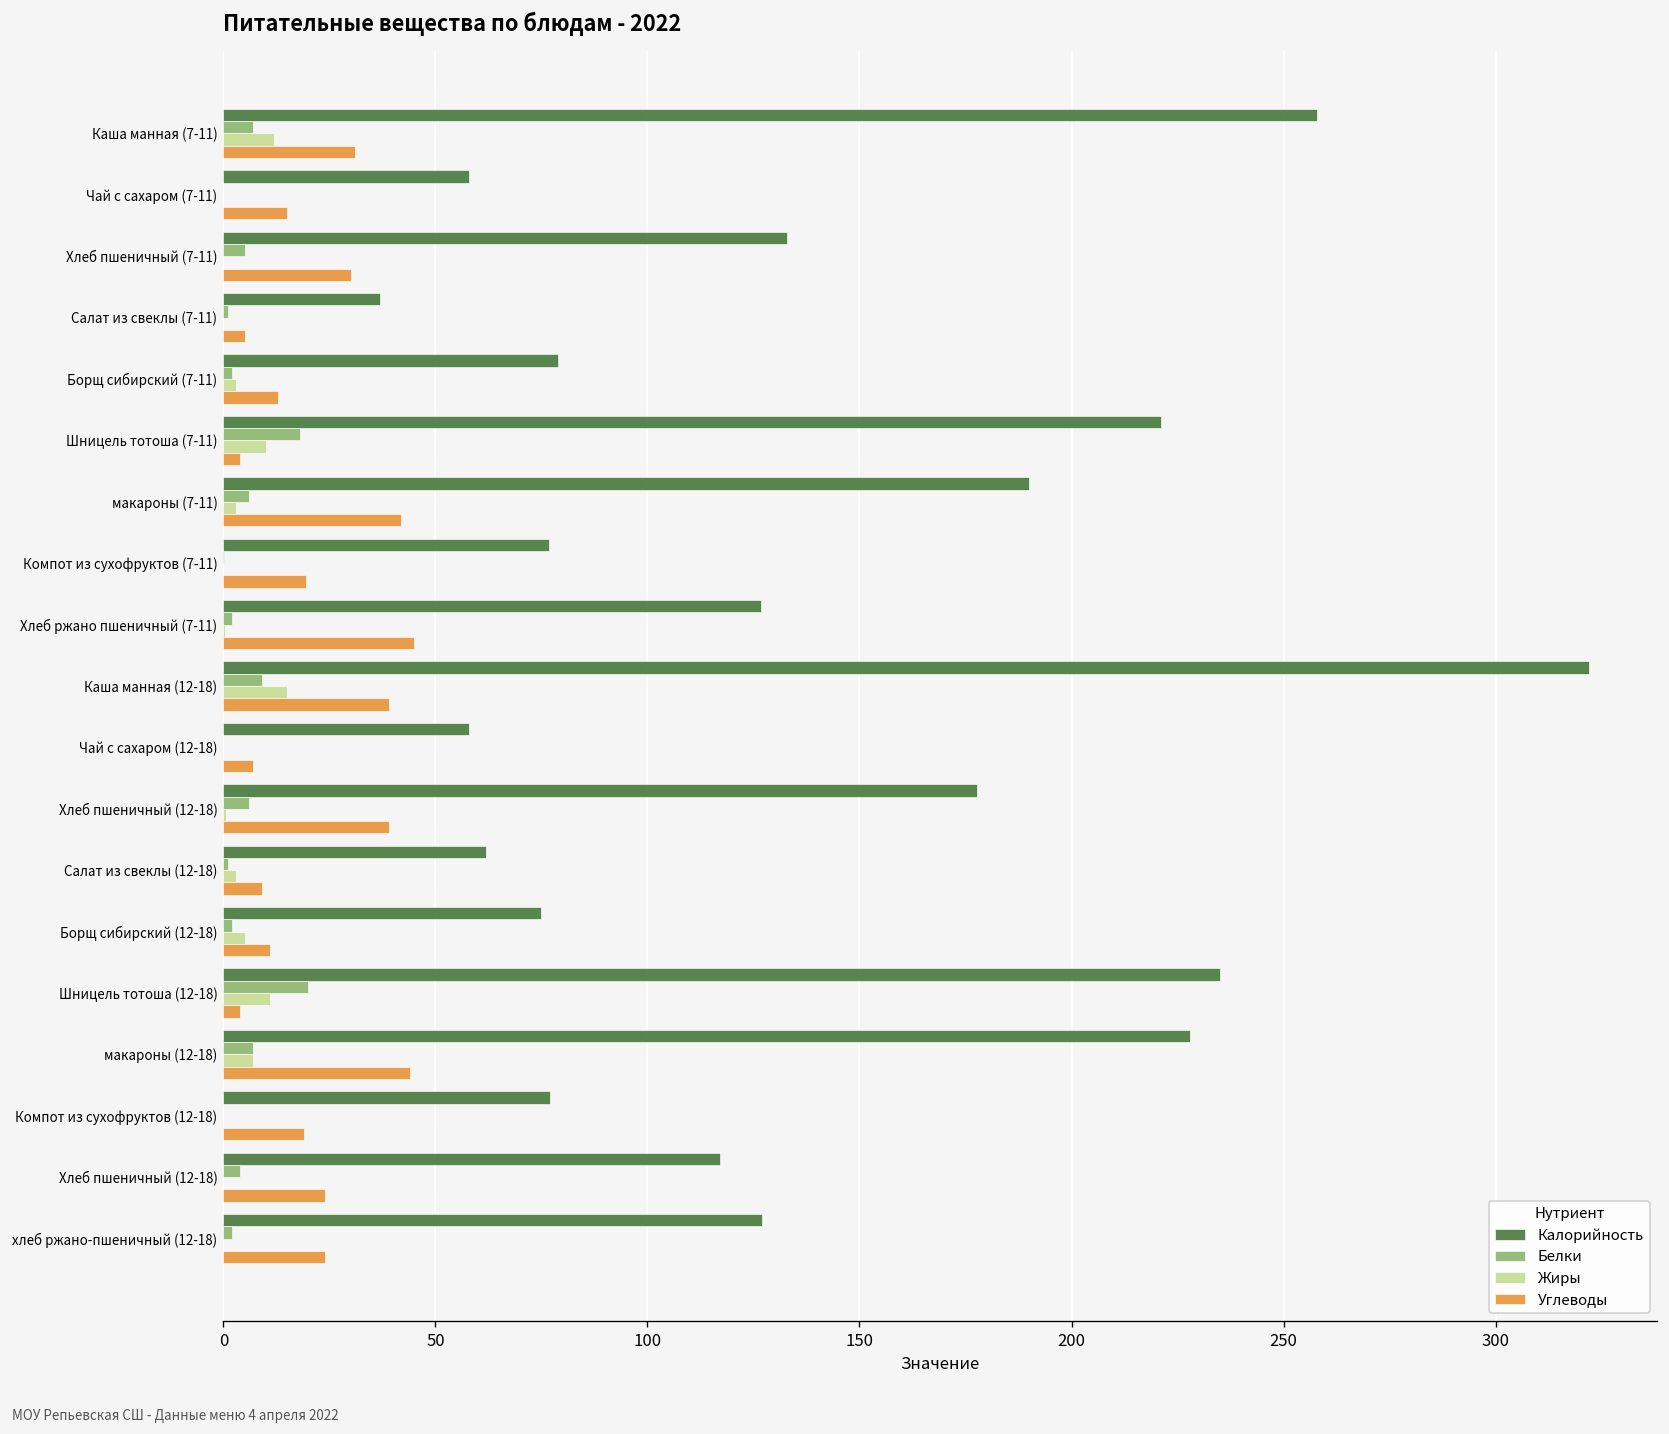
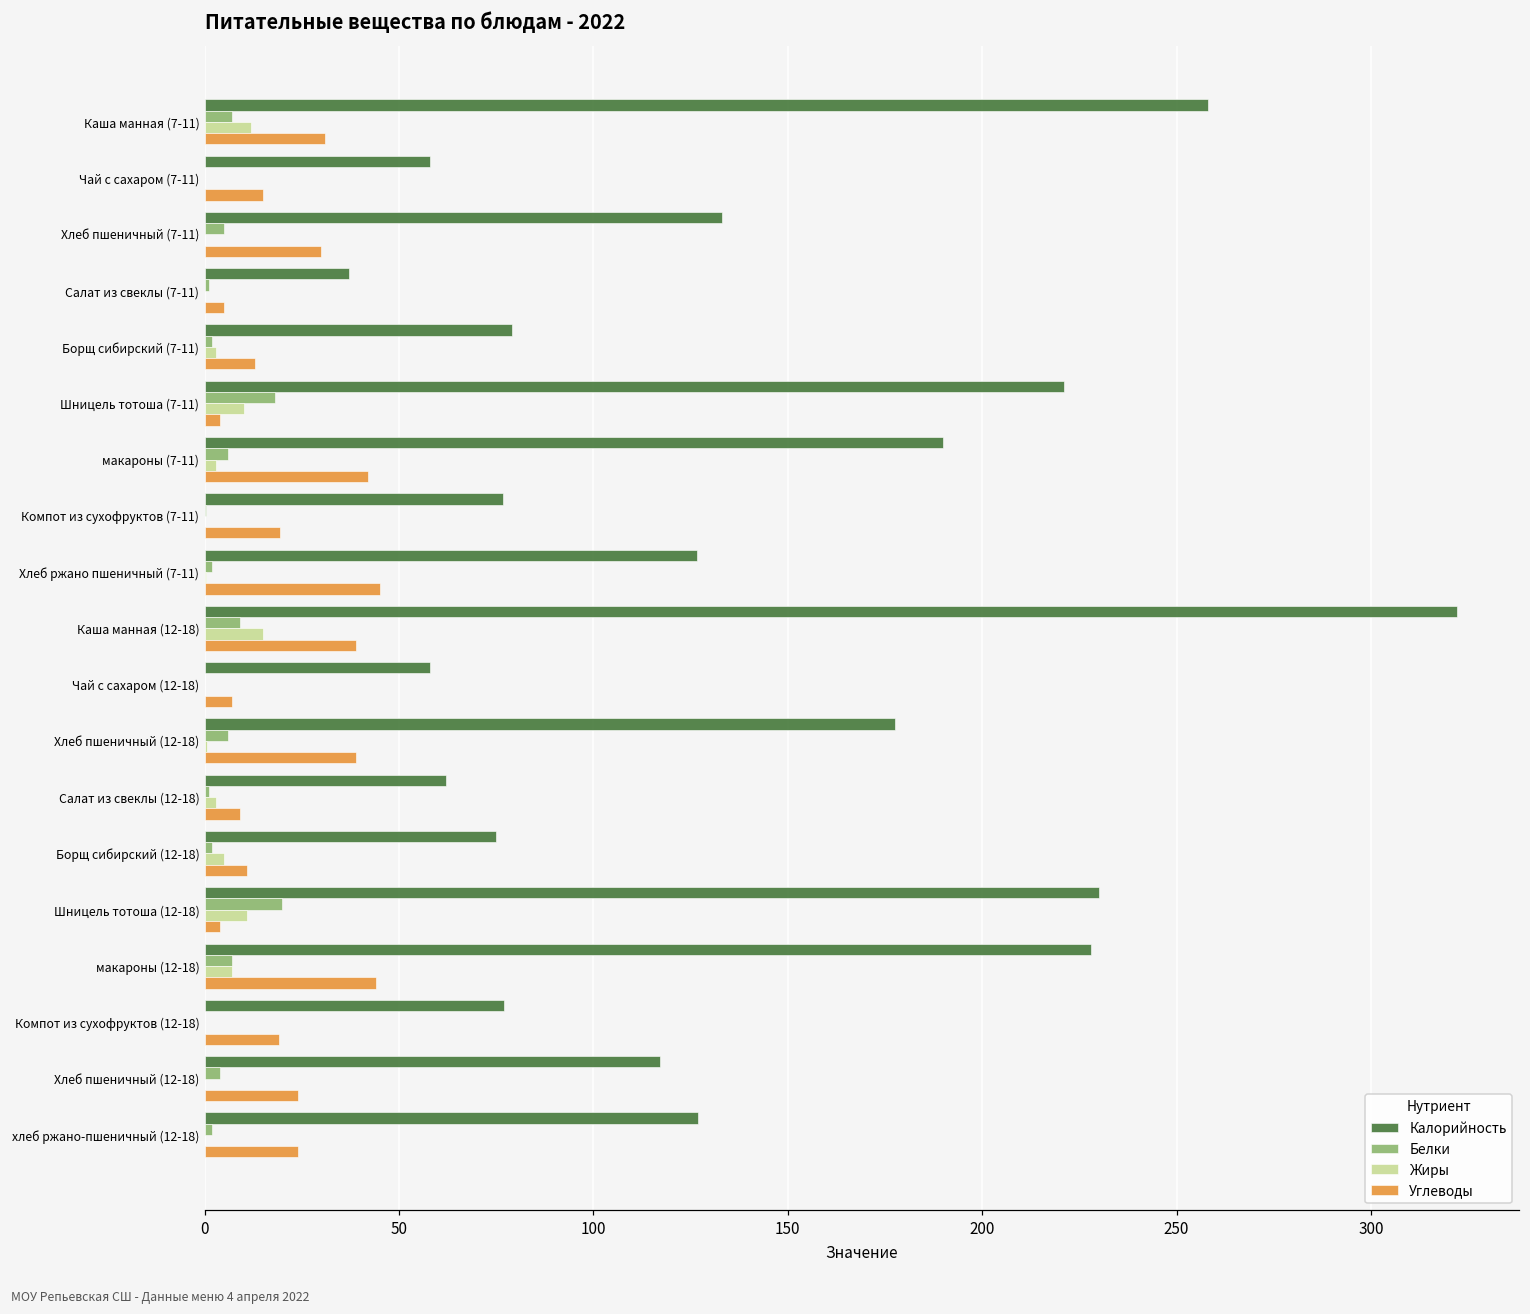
Калорийность, Шницель тотоша (12-18): 235 -> 230
